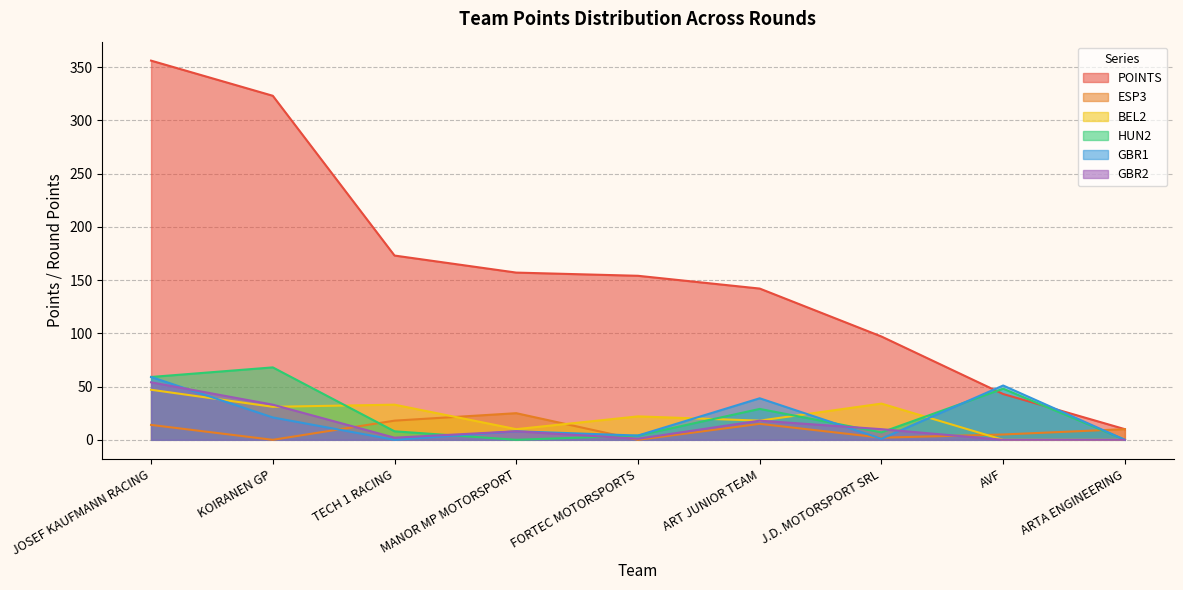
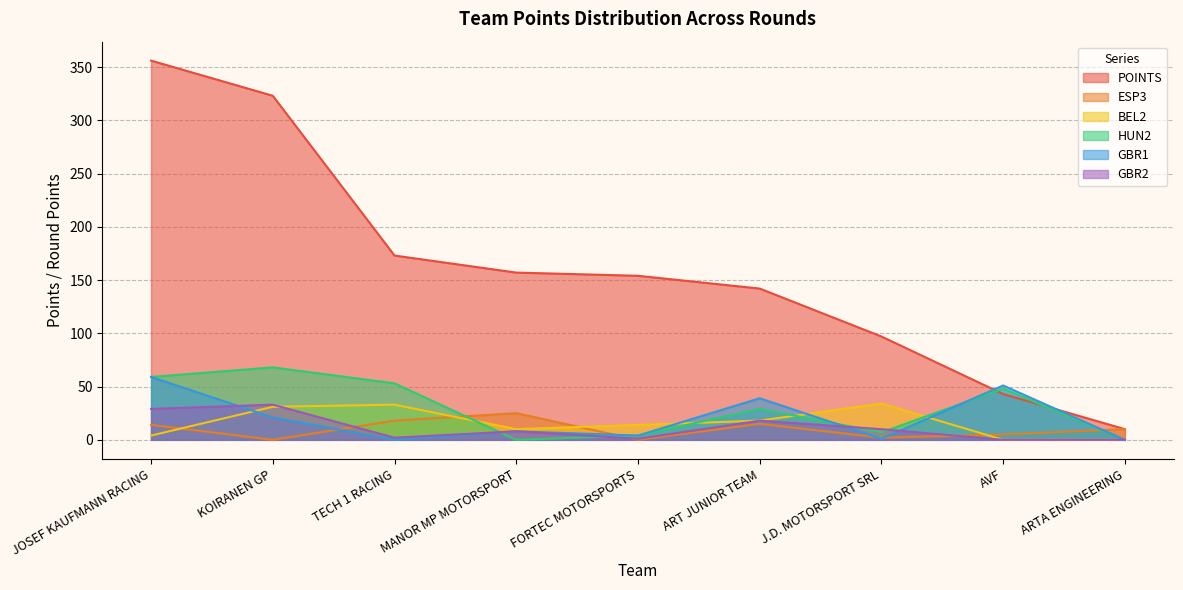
BEL2, JOSEF KAUFMANN RACING: 47 -> 4
GBR2, JOSEF KAUFMANN RACING: 54 -> 29
HUN2, TECH 1 RACING: 8 -> 53
BEL2, FORTEC MOTORSPORTS: 22 -> 14
